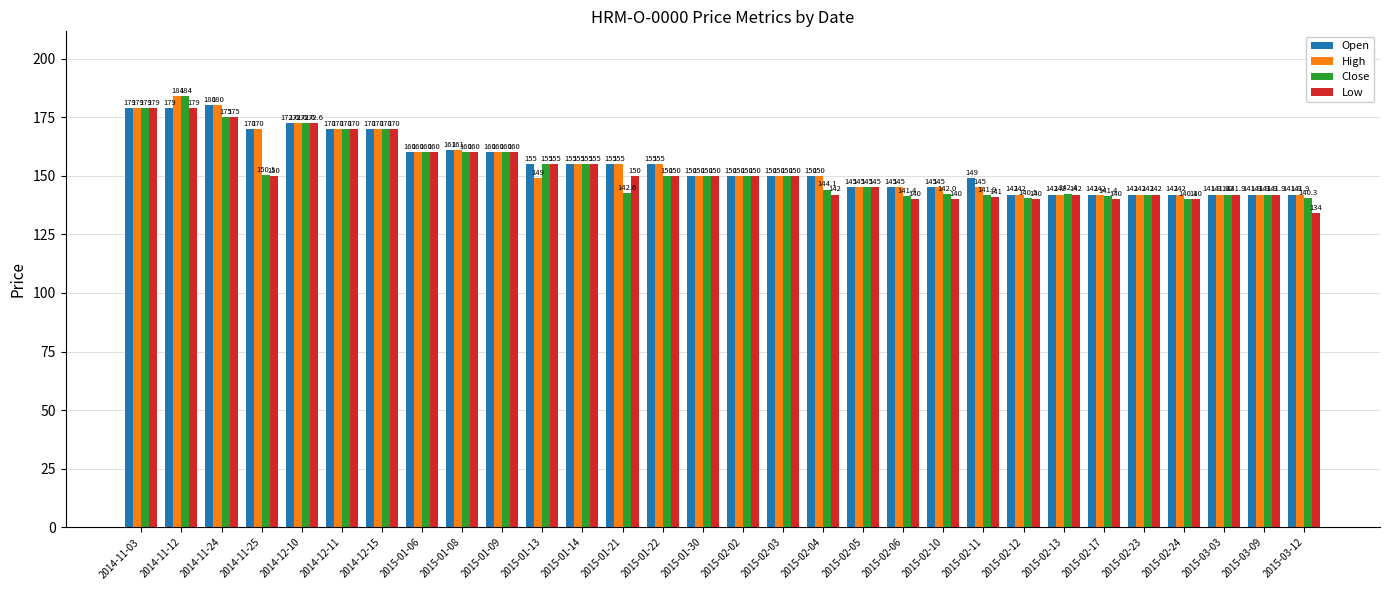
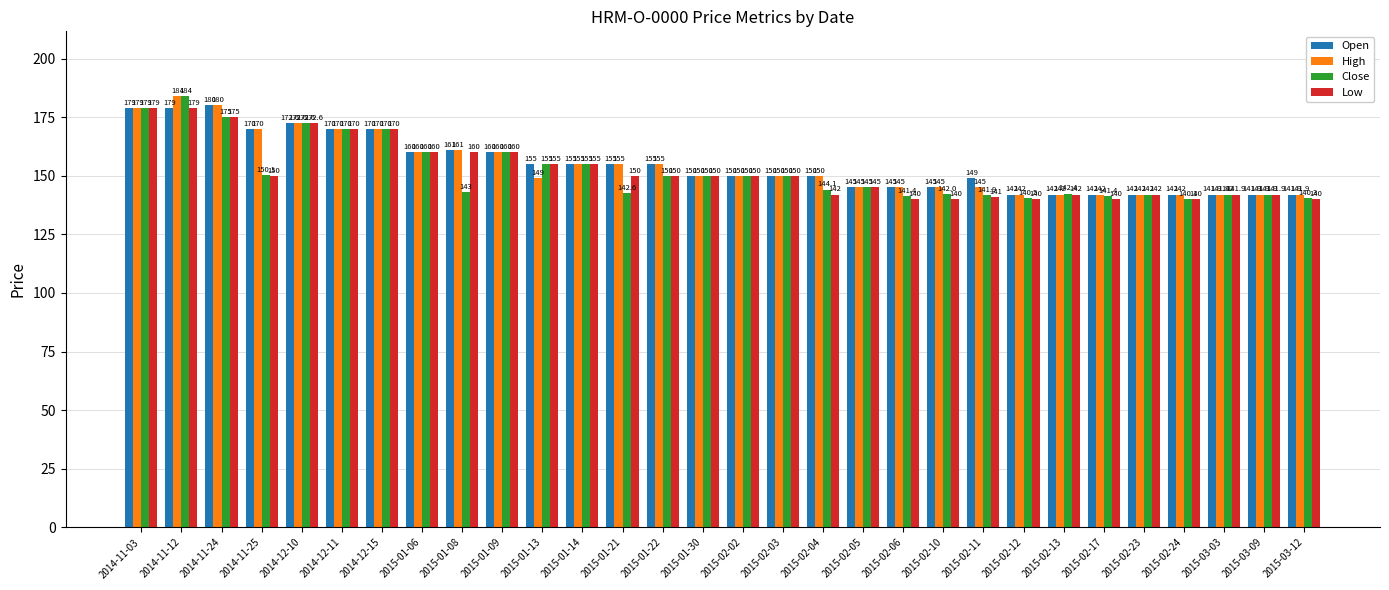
Close, 2015-01-08: 160 -> 143
Low, 2015-03-12: 134 -> 140
